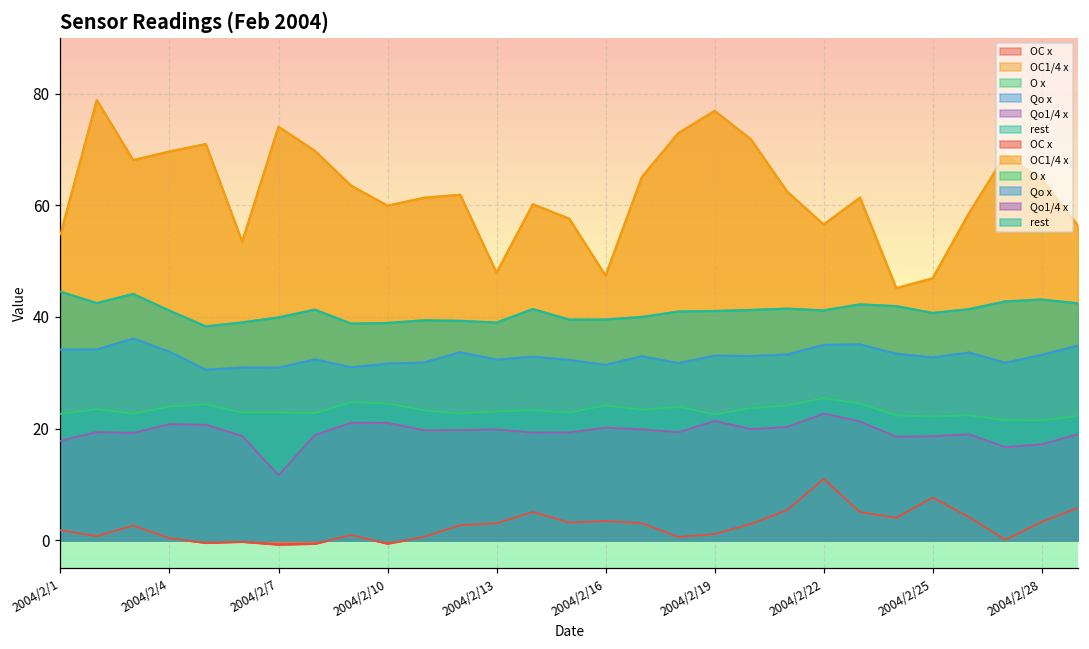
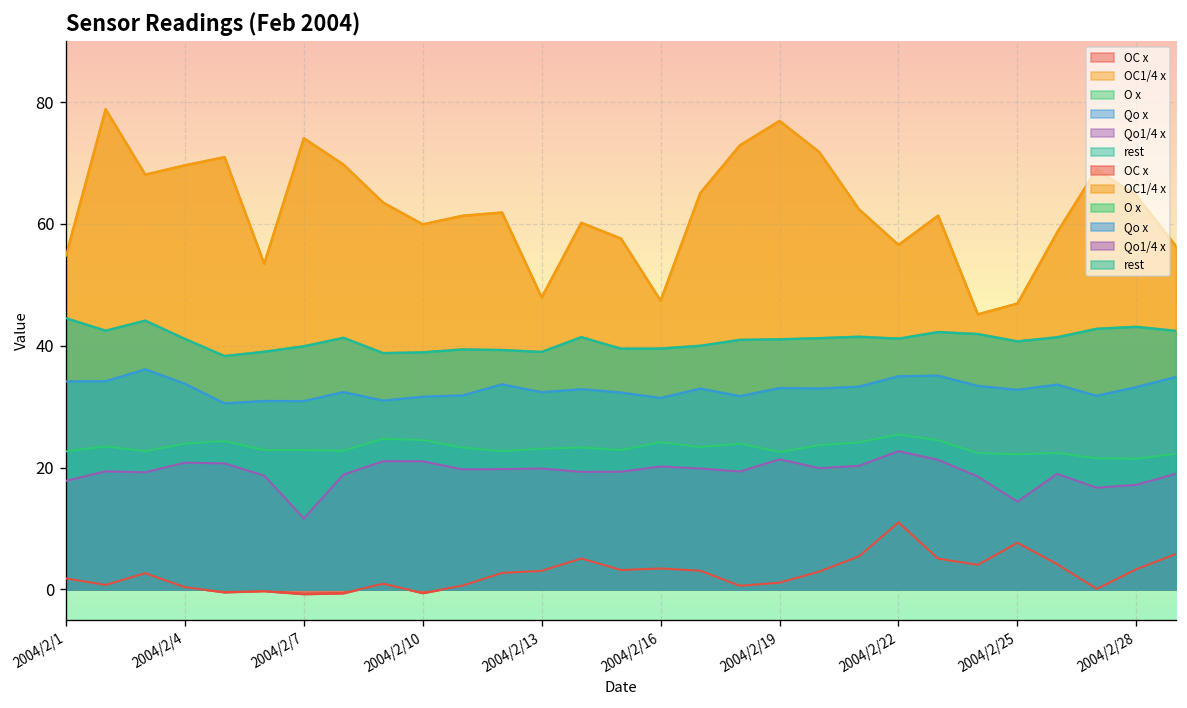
Qo1/4 x, 2004/2/25: 19 -> 14
